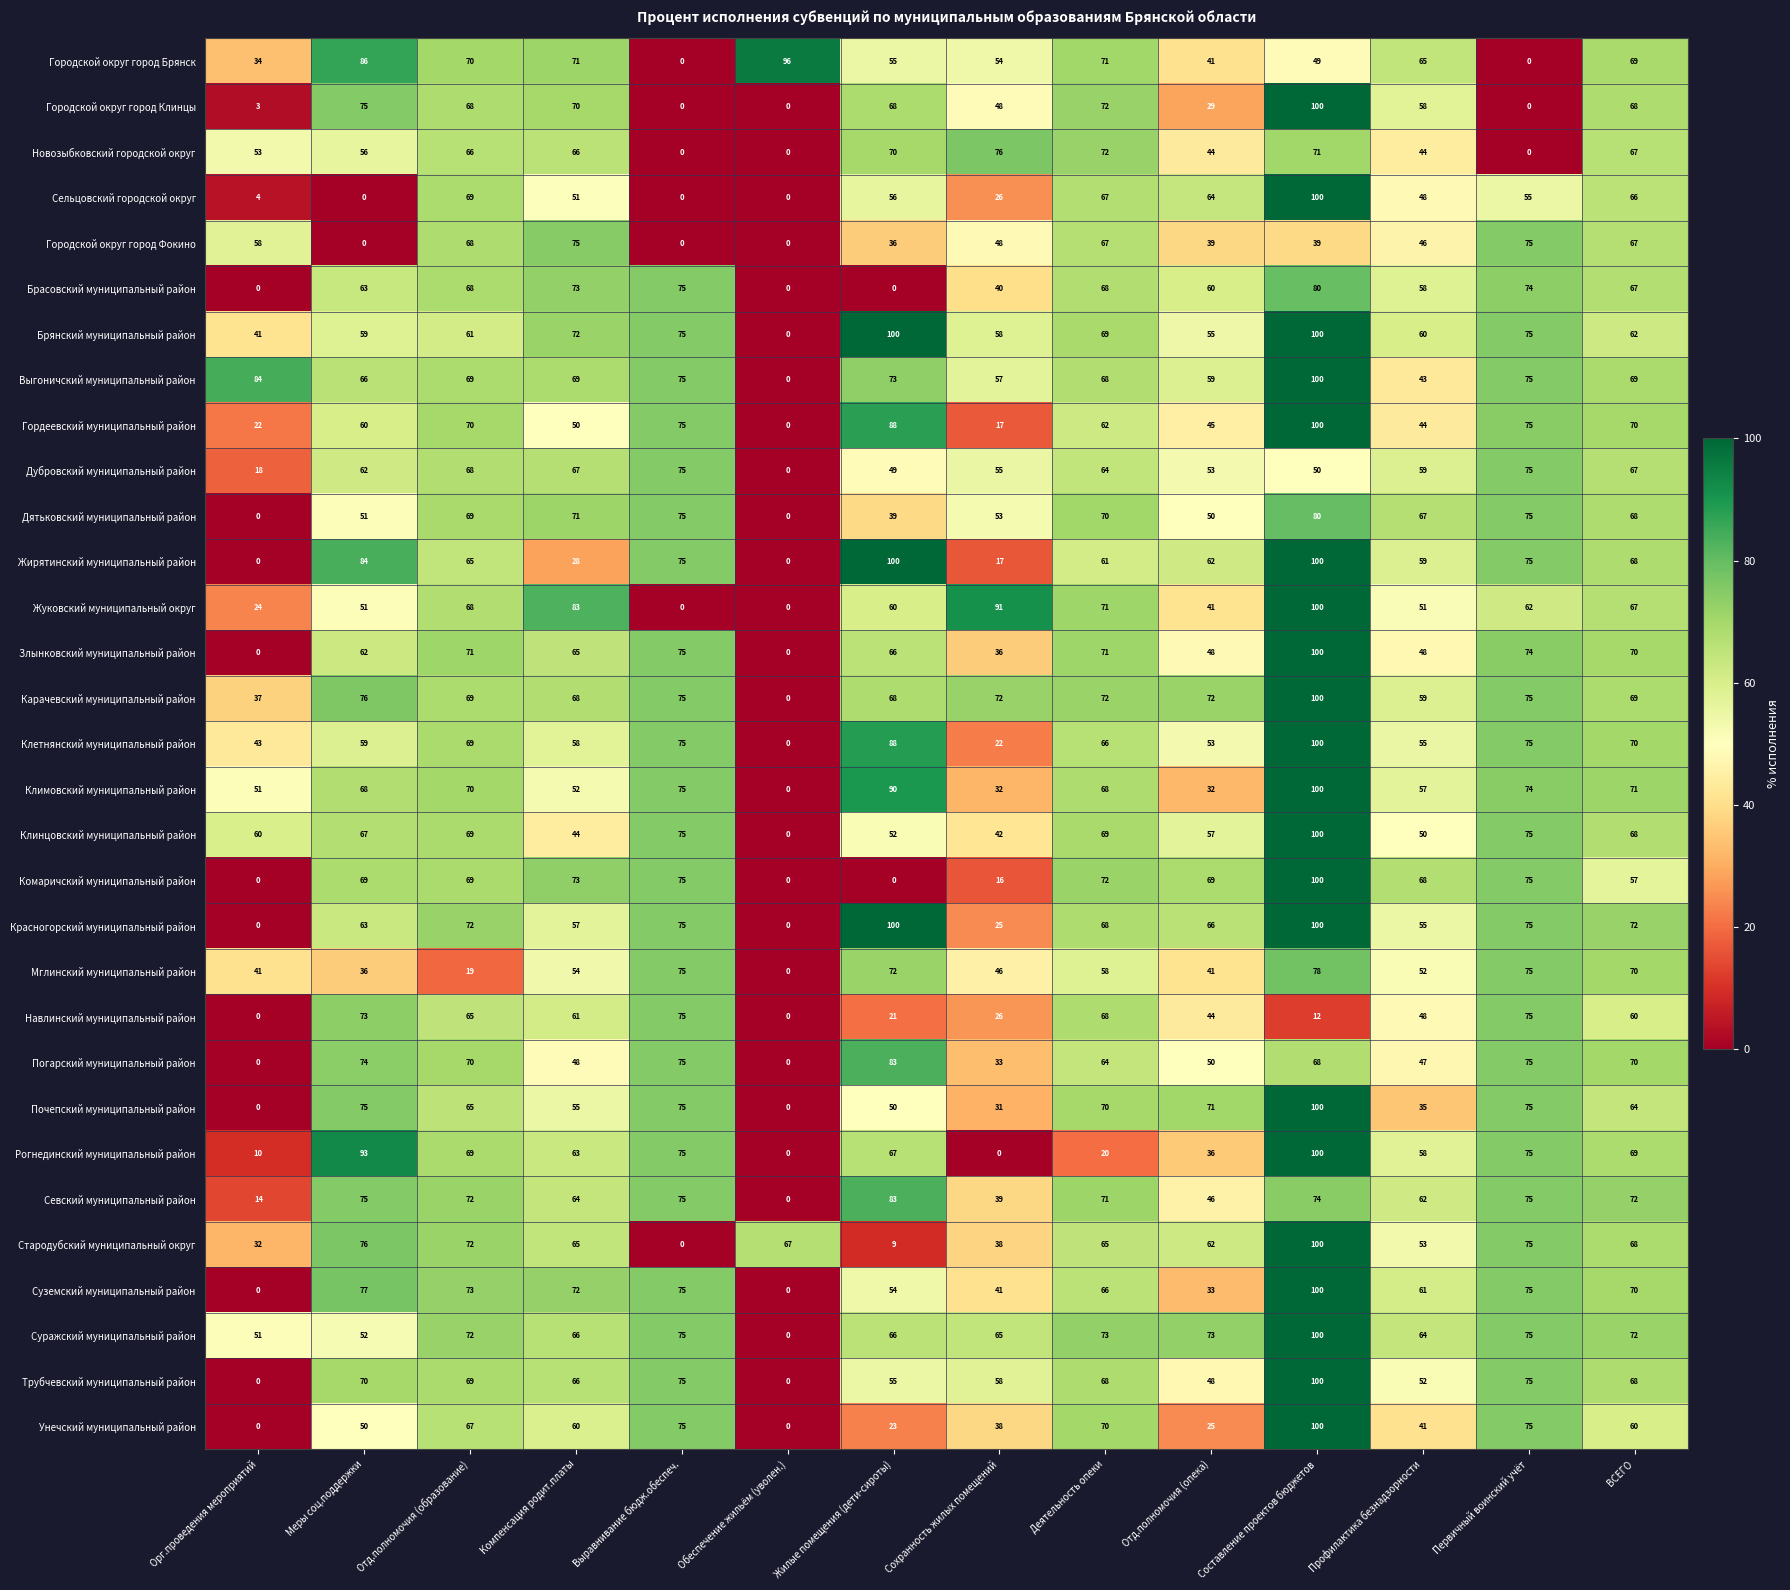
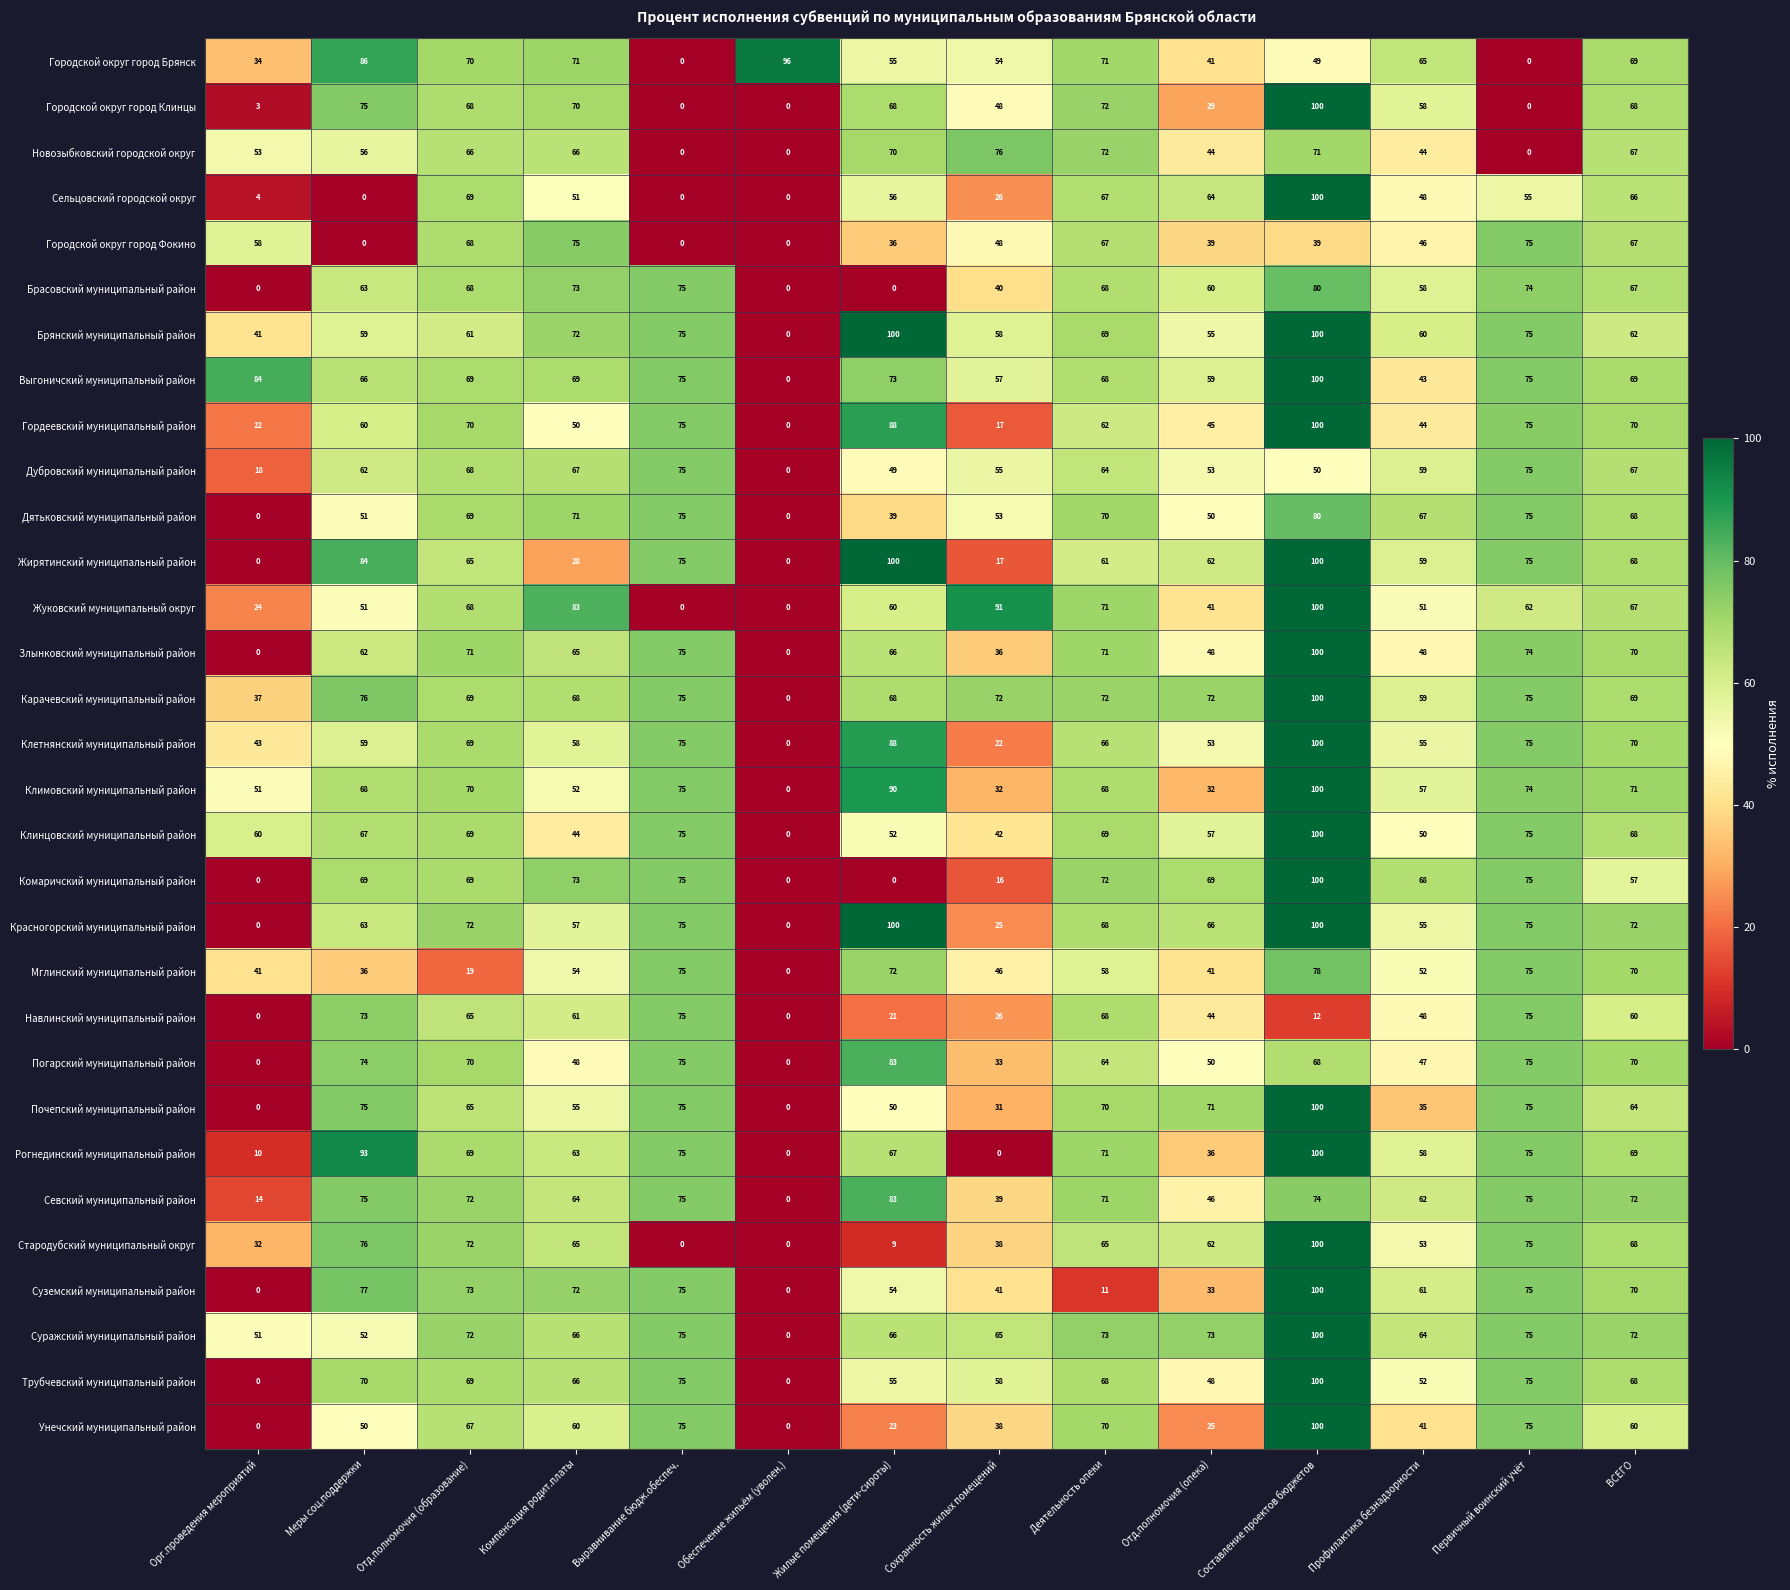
Рогнединский муниципальный район, Деятельность опеки: 20 -> 71
Стародубский муниципальный округ, Обеспечение жильём (уволен.): 67 -> 0
Суземский муниципальный район, Деятельность опеки: 66 -> 11
